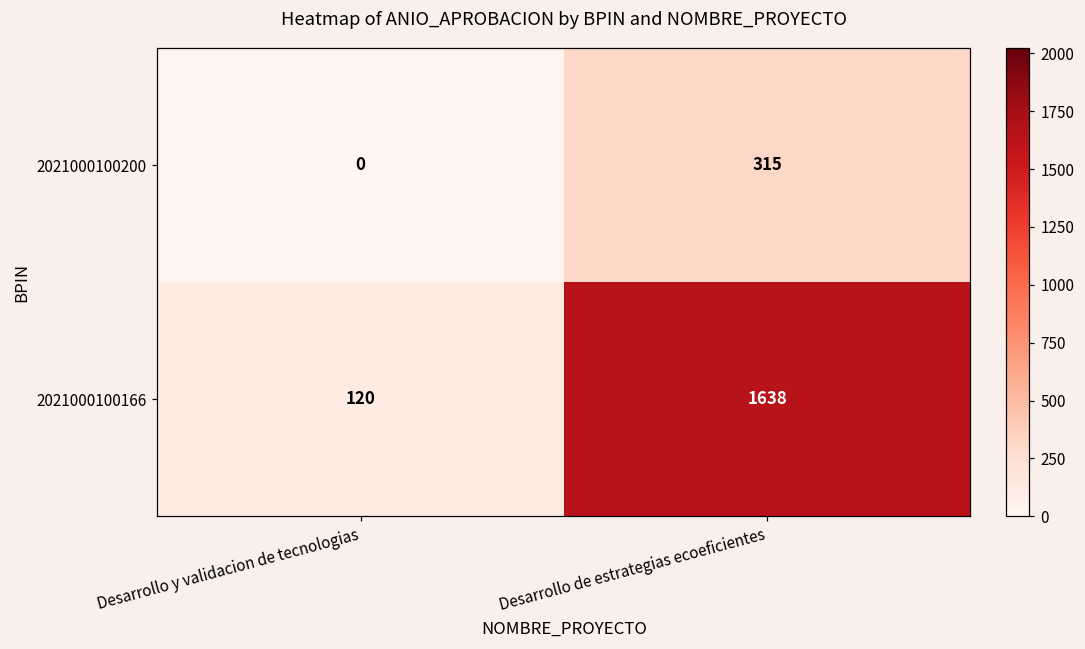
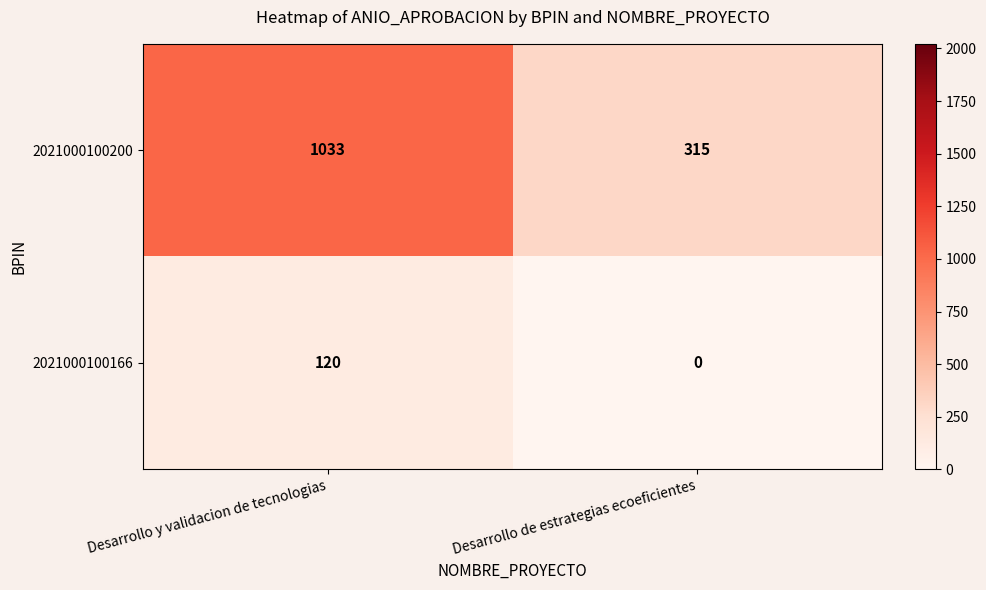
2021000100200, Desarrollo y validacion de tecnologias: 0 -> 1033
2021000100166, Desarrollo de estrategias ecoeficientes: 1638 -> 0
